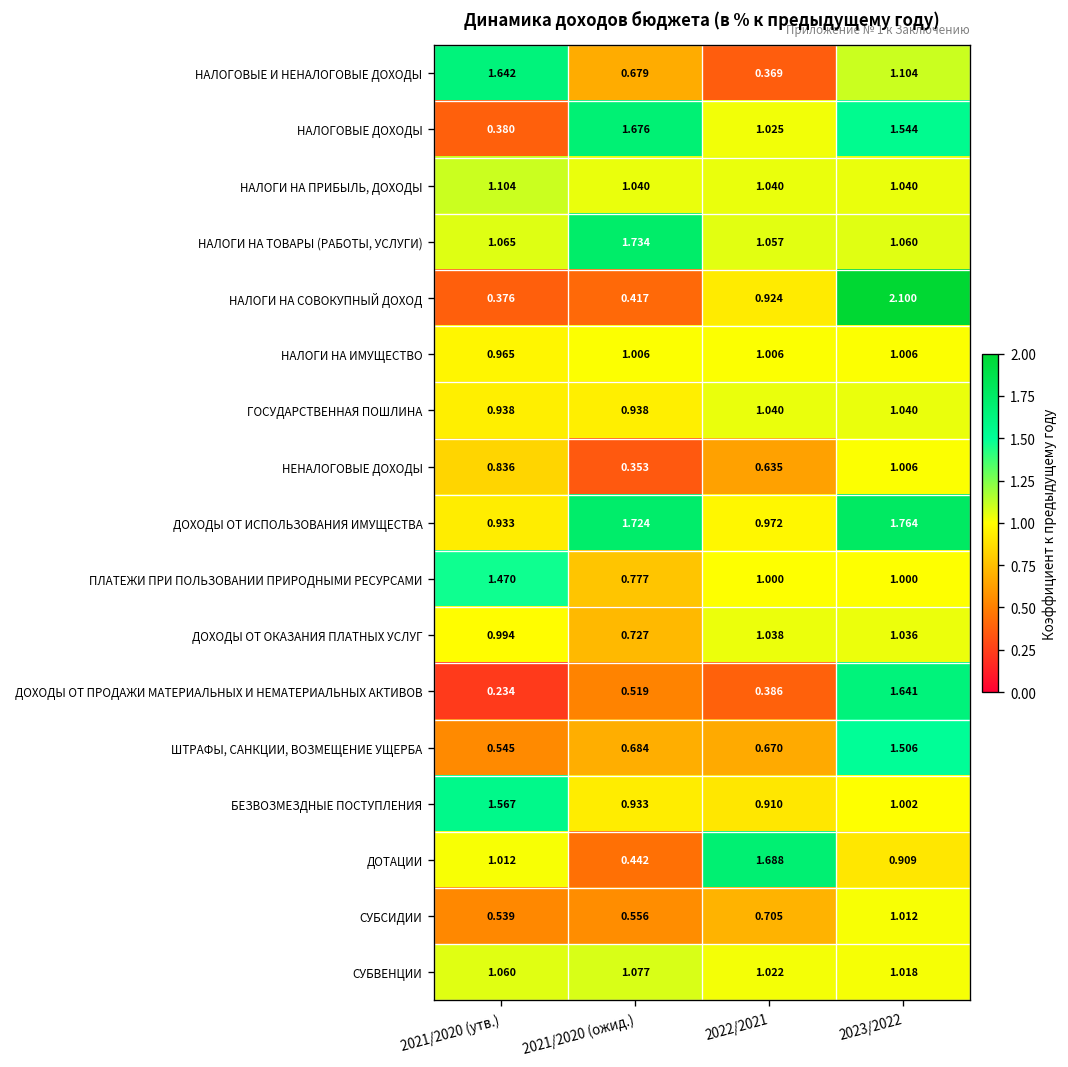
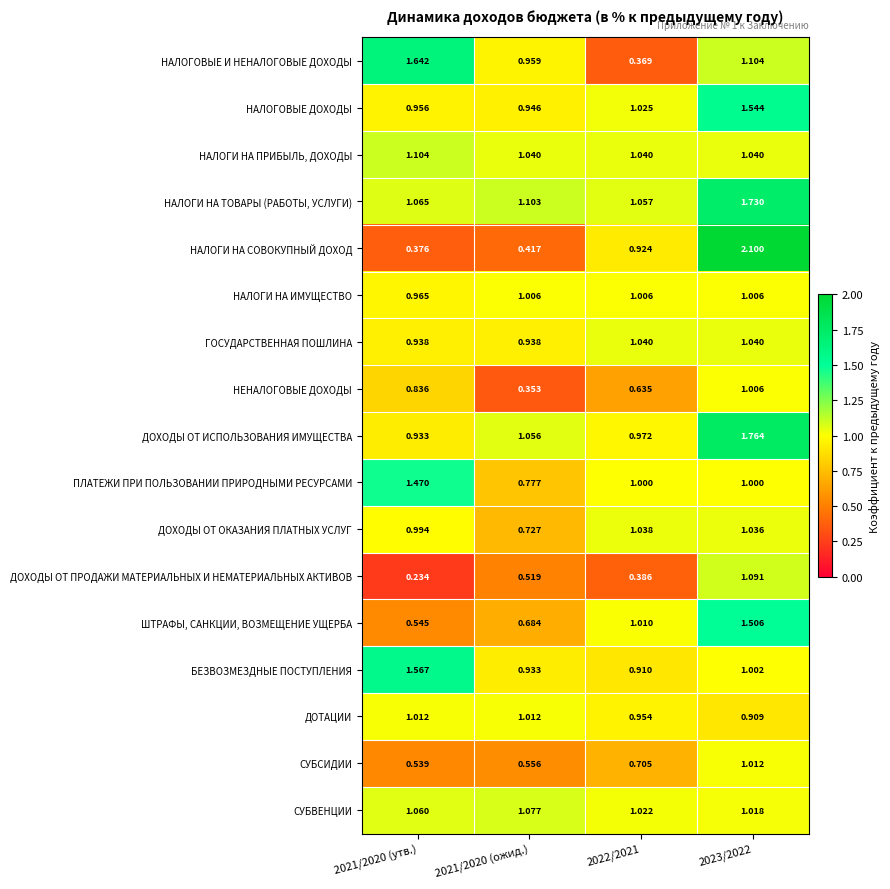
НАЛОГОВЫЕ И НЕНАЛОГОВЫЕ ДОХОДЫ, 2021/2020 (ожид.): 0.679 -> 0.959
НАЛОГОВЫЕ ДОХОДЫ, 2021/2020 (утв.): 0.380 -> 0.956
НАЛОГОВЫЕ ДОХОДЫ, 2021/2020 (ожид.): 1.676 -> 0.946
НАЛОГИ НА ТОВАРЫ (РАБОТЫ, УСЛУГИ), 2021/2020 (ожид.): 1.734 -> 1.103
НАЛОГИ НА ТОВАРЫ (РАБОТЫ, УСЛУГИ), 2023/2022: 1.060 -> 1.730
ДОХОДЫ ОТ ИСПОЛЬЗОВАНИЯ ИМУЩЕСТВА, 2021/2020 (ожид.): 1.724 -> 1.056
ДОХОДЫ ОТ ПРОДАЖИ МАТЕРИАЛЬНЫХ И НЕМАТЕРИАЛЬНЫХ АКТИВОВ, 2023/2022: 1.641 -> 1.091
ШТРАФЫ, САНКЦИИ, ВОЗМЕЩЕНИЕ УЩЕРБА, 2022/2021: 0.670 -> 1.010
ДОТАЦИИ, 2021/2020 (ожид.): 0.442 -> 1.012
ДОТАЦИИ, 2022/2021: 1.688 -> 0.954
